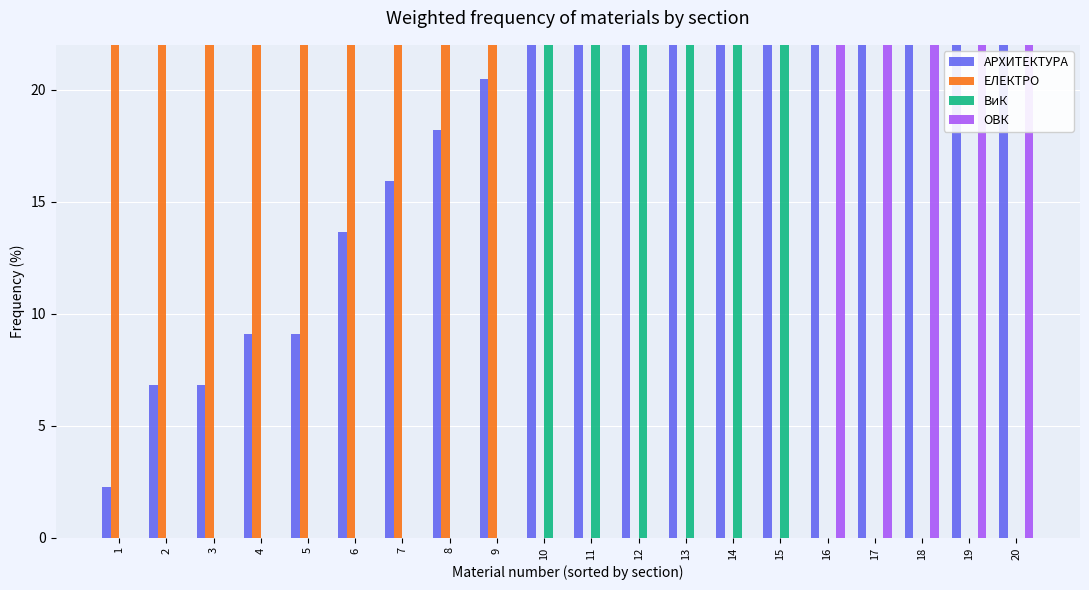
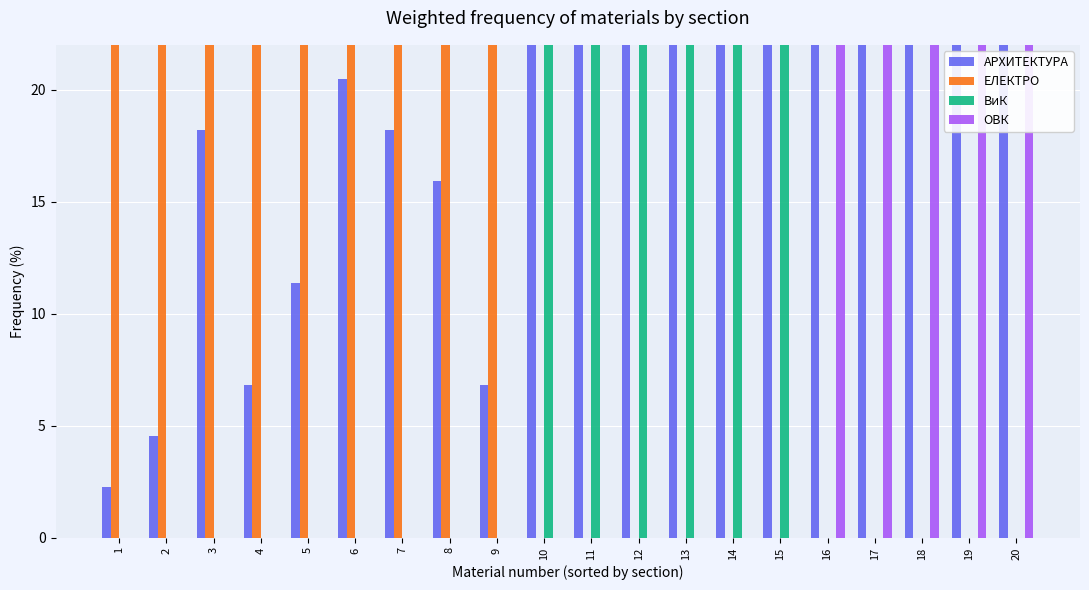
АРХИТЕКТУРА, 2: 6.8 -> 4.5
АРХИТЕКТУРА, 3: 6.8 -> 18.2
АРХИТЕКТУРА, 4: 9.1 -> 6.8
АРХИТЕКТУРА, 5: 9.1 -> 11.4
АРХИТЕКТУРА, 6: 13.6 -> 20.5
АРХИТЕКТУРА, 7: 15.9 -> 18.2
АРХИТЕКТУРА, 8: 18.2 -> 15.9
АРХИТЕКТУРА, 9: 20.5 -> 6.8
